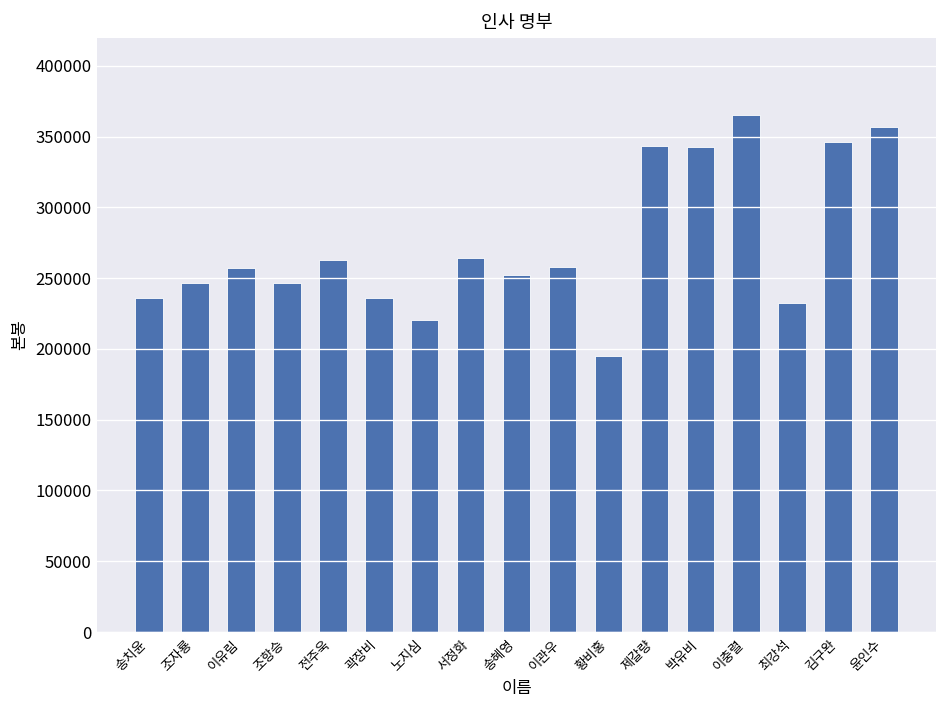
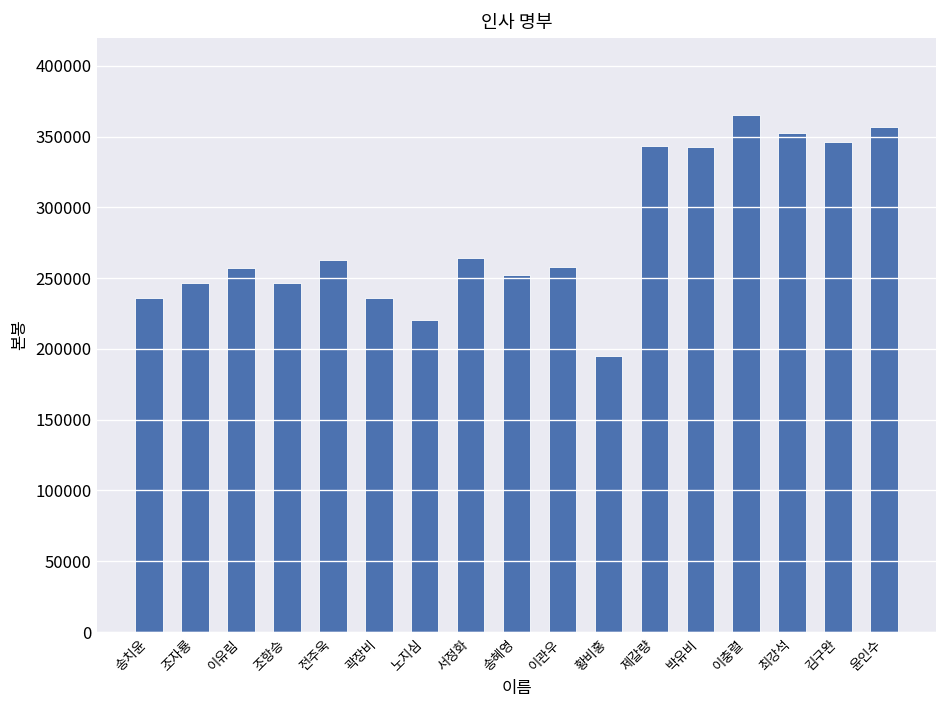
최강석: 233000 -> 353000
